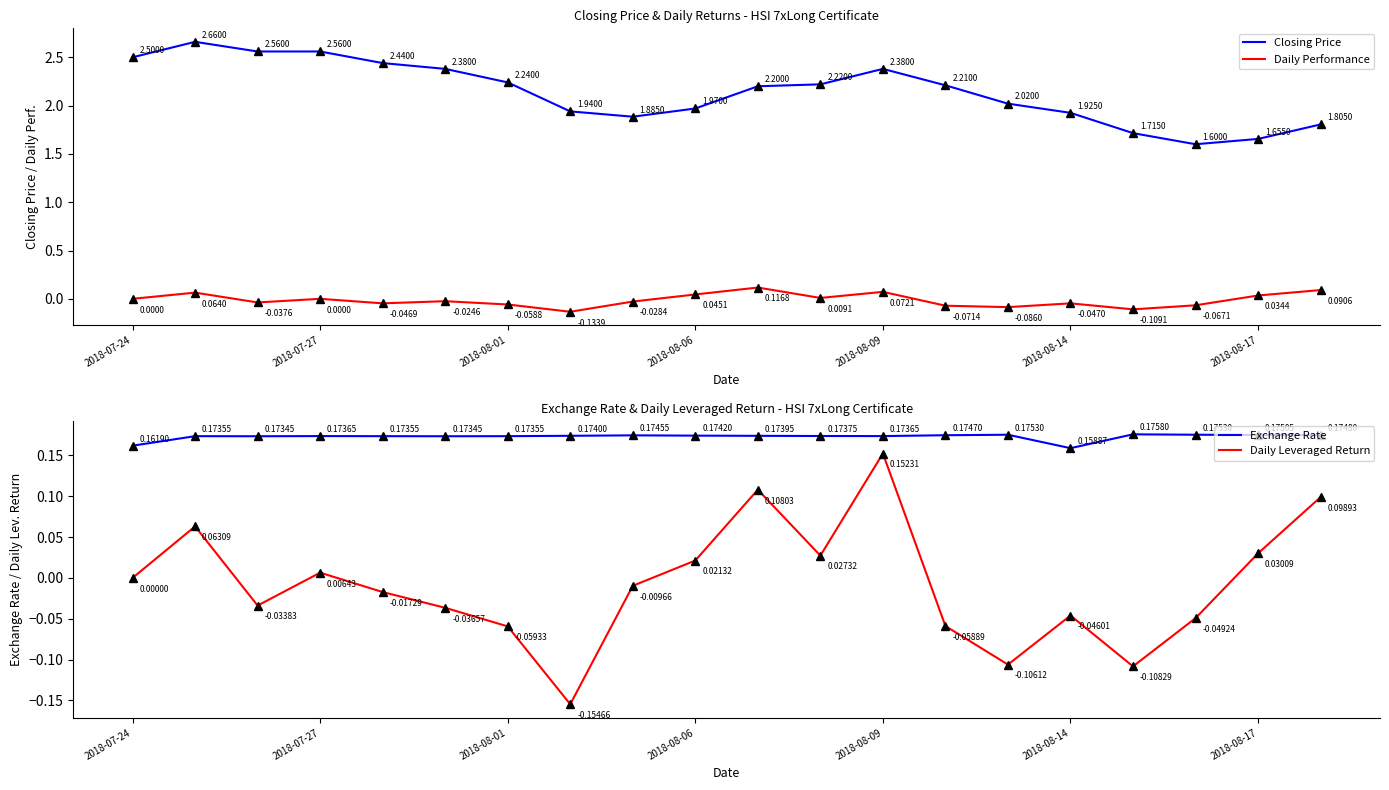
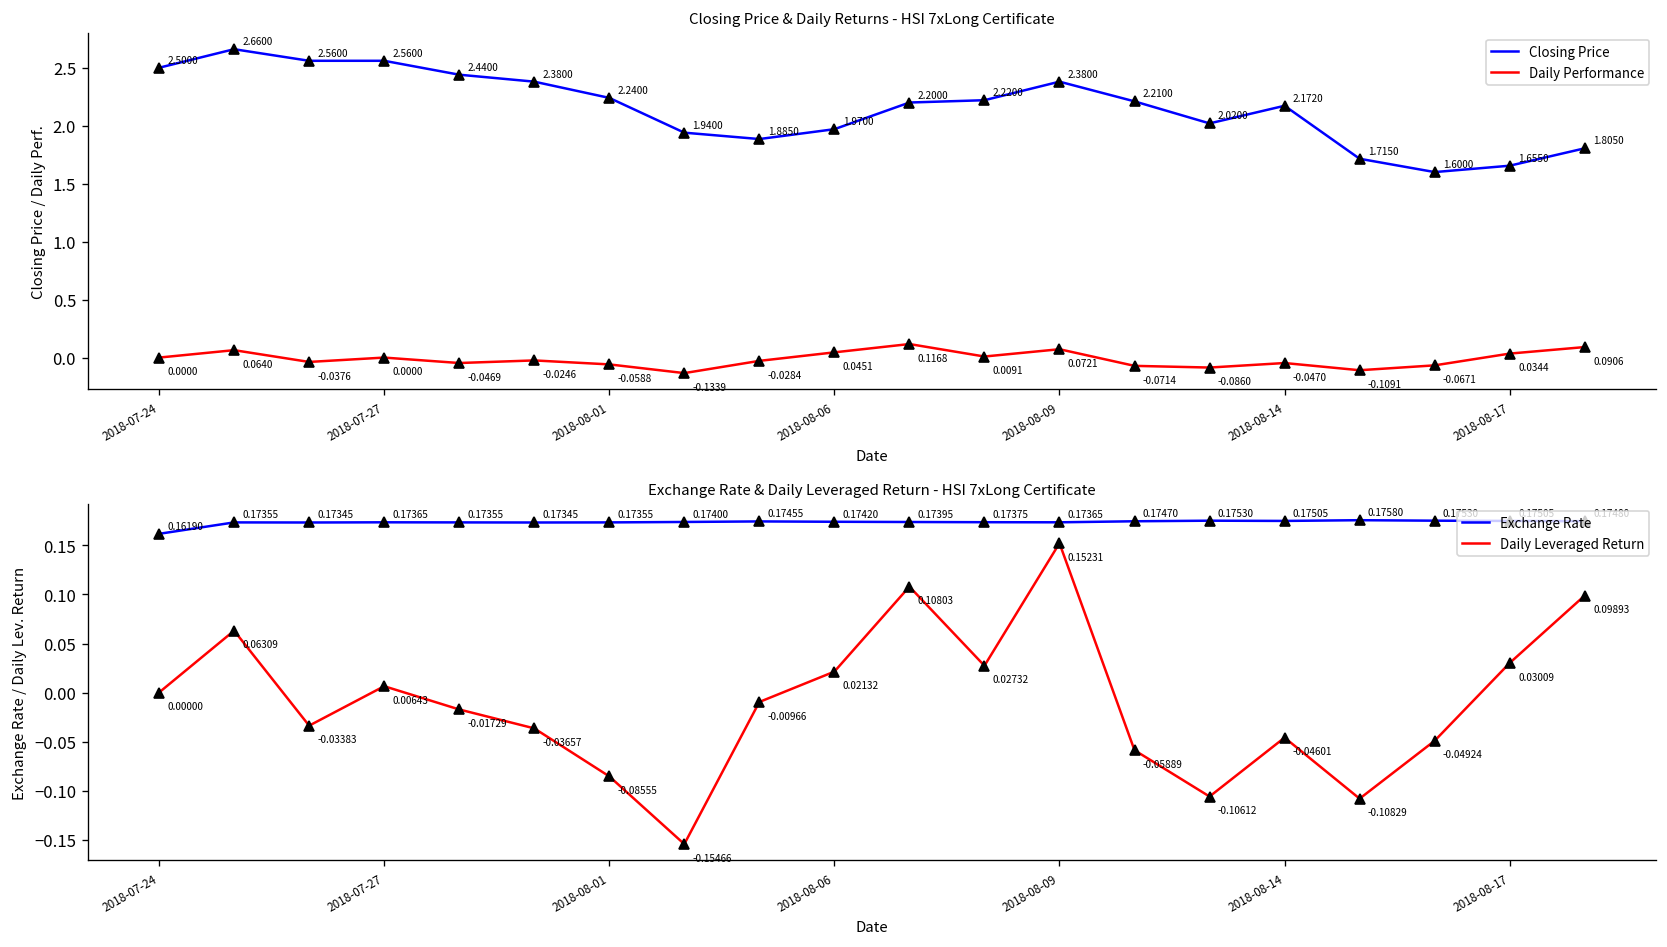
Closing Price & Daily Returns - HSI 7xLong Certificate, Closing Price, 2018-08-14: 1.9250 -> 2.1720
Exchange Rate & Daily Leveraged Return - HSI 7xLong Certificate, Daily Leveraged Return, 2018-08-01: -0.05933 -> -0.08555
Exchange Rate & Daily Leveraged Return - HSI 7xLong Certificate, Exchange Rate, 2018-08-14: 0.15887 -> 0.17505
